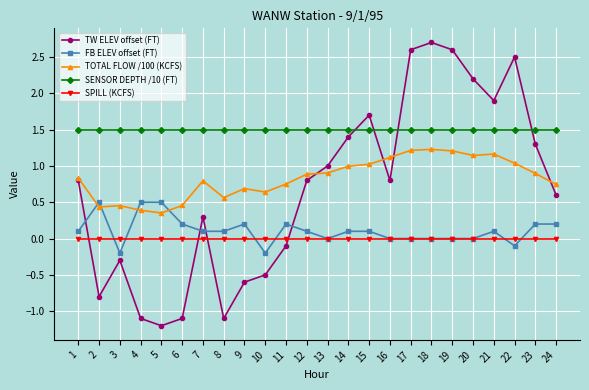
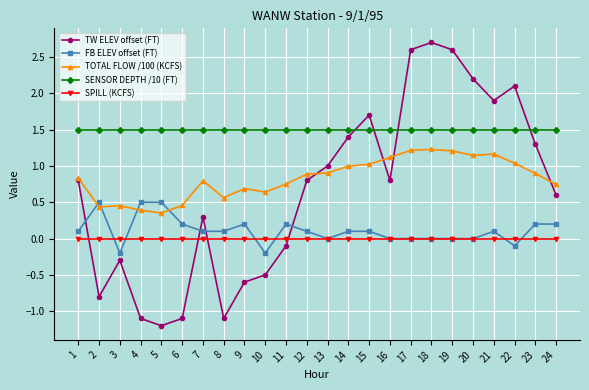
TW ELEV offset (FT), 22: 2.5 -> 2.1
